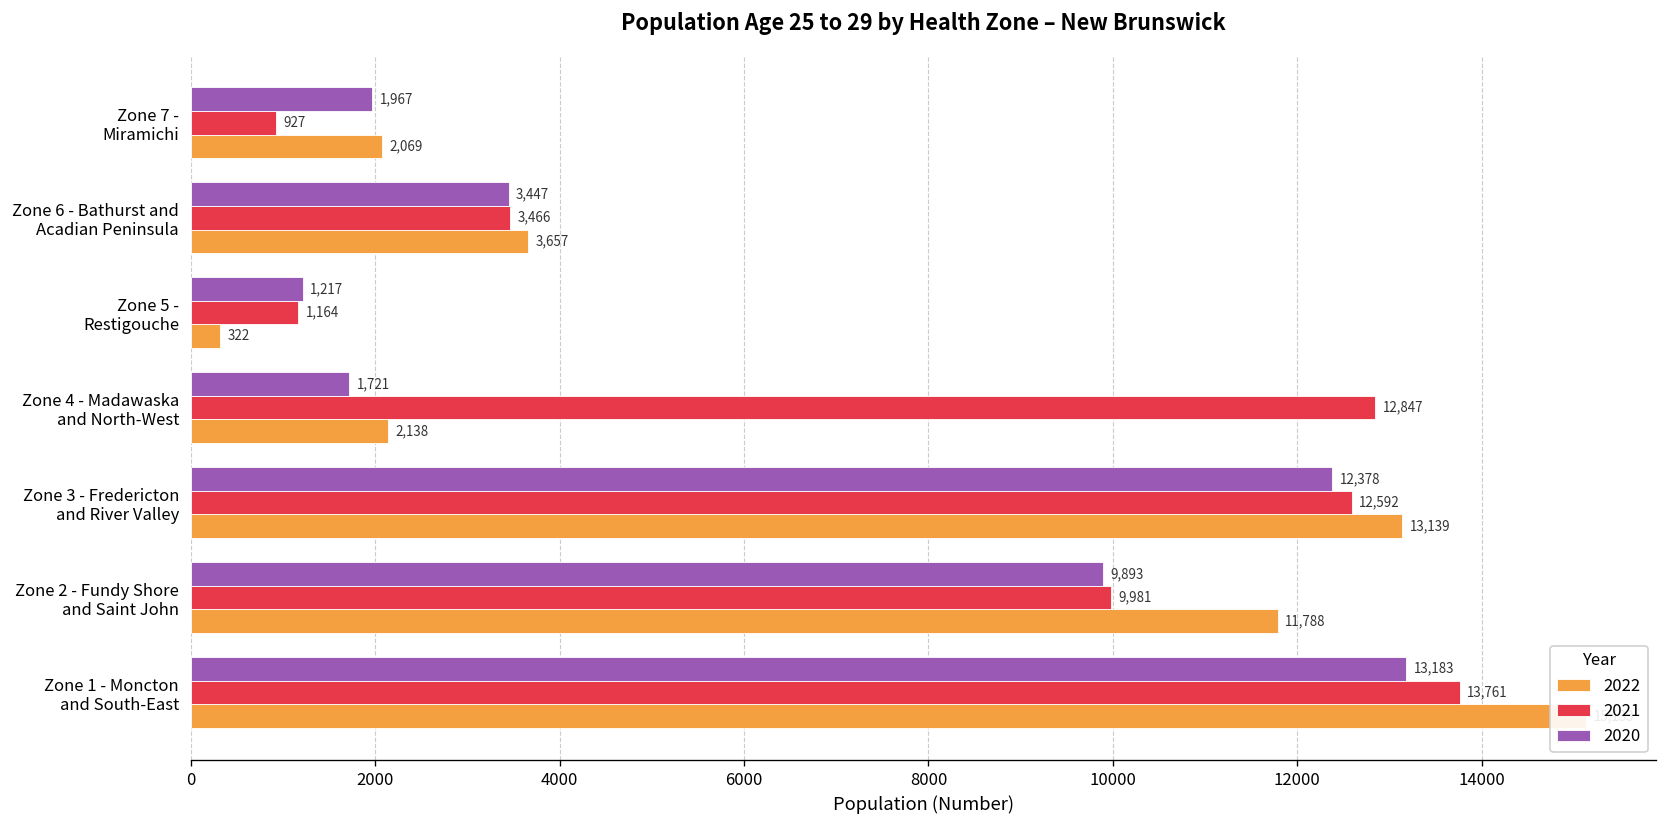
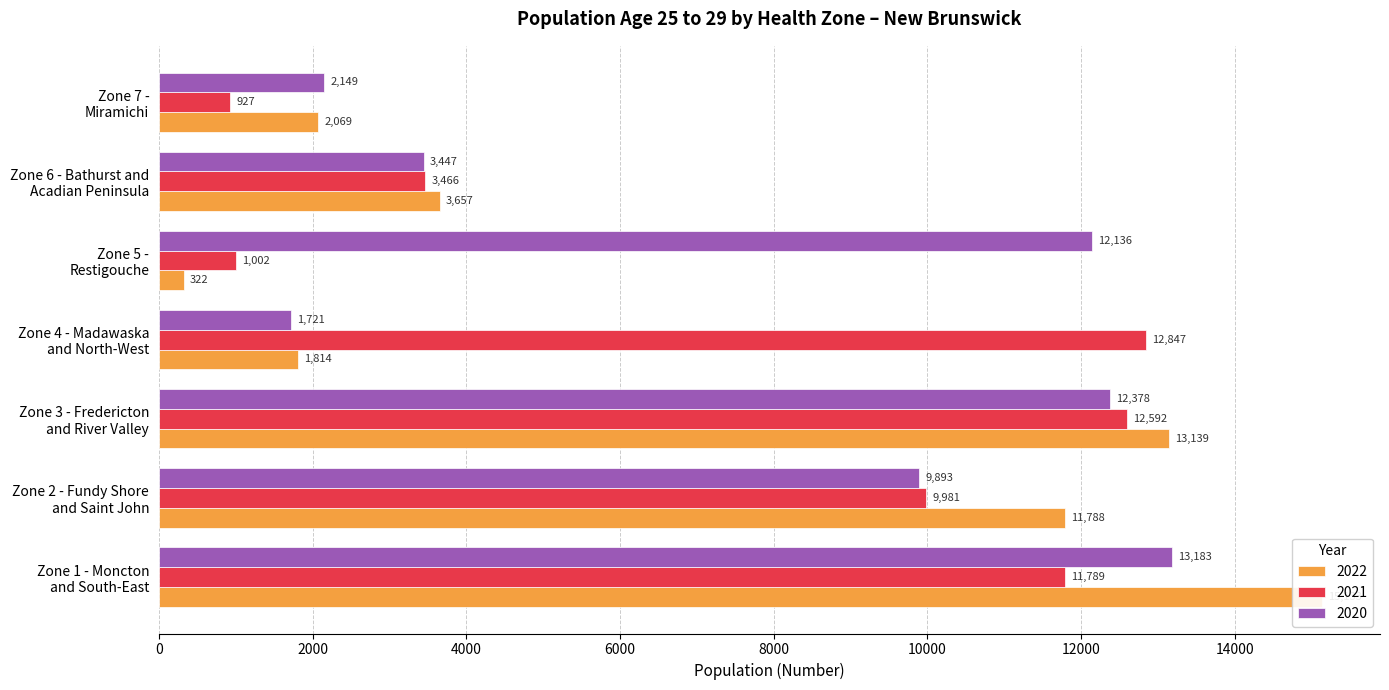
2020, Zone 7 - Miramichi: 1,967 -> 2,149
2020, Zone 5 - Restigouche: 1,217 -> 12,136
2021, Zone 5 - Restigouche: 1,164 -> 1,002
2022, Zone 4 - Madawaska and North-West: 2,138 -> 1,814
2021, Zone 1 - Moncton and South-East: 13,761 -> 11,789
